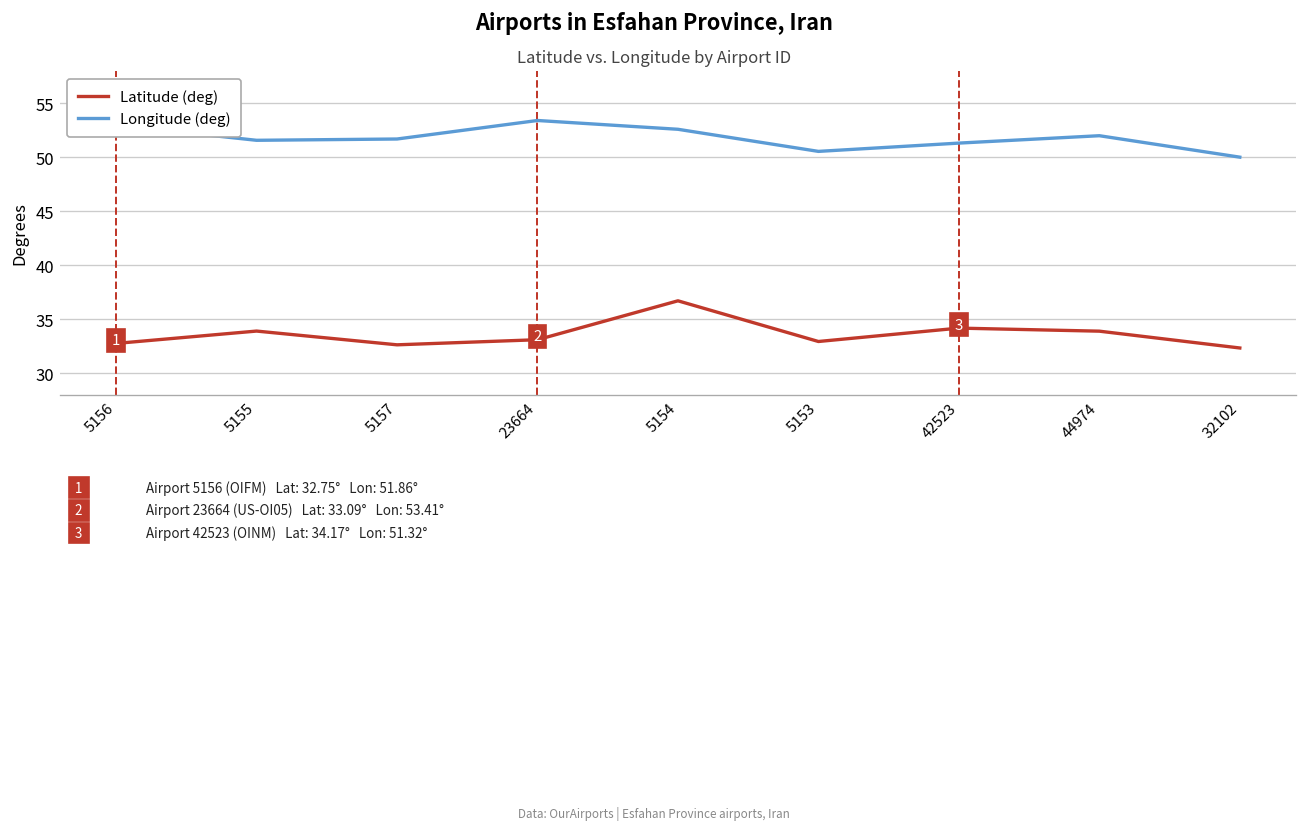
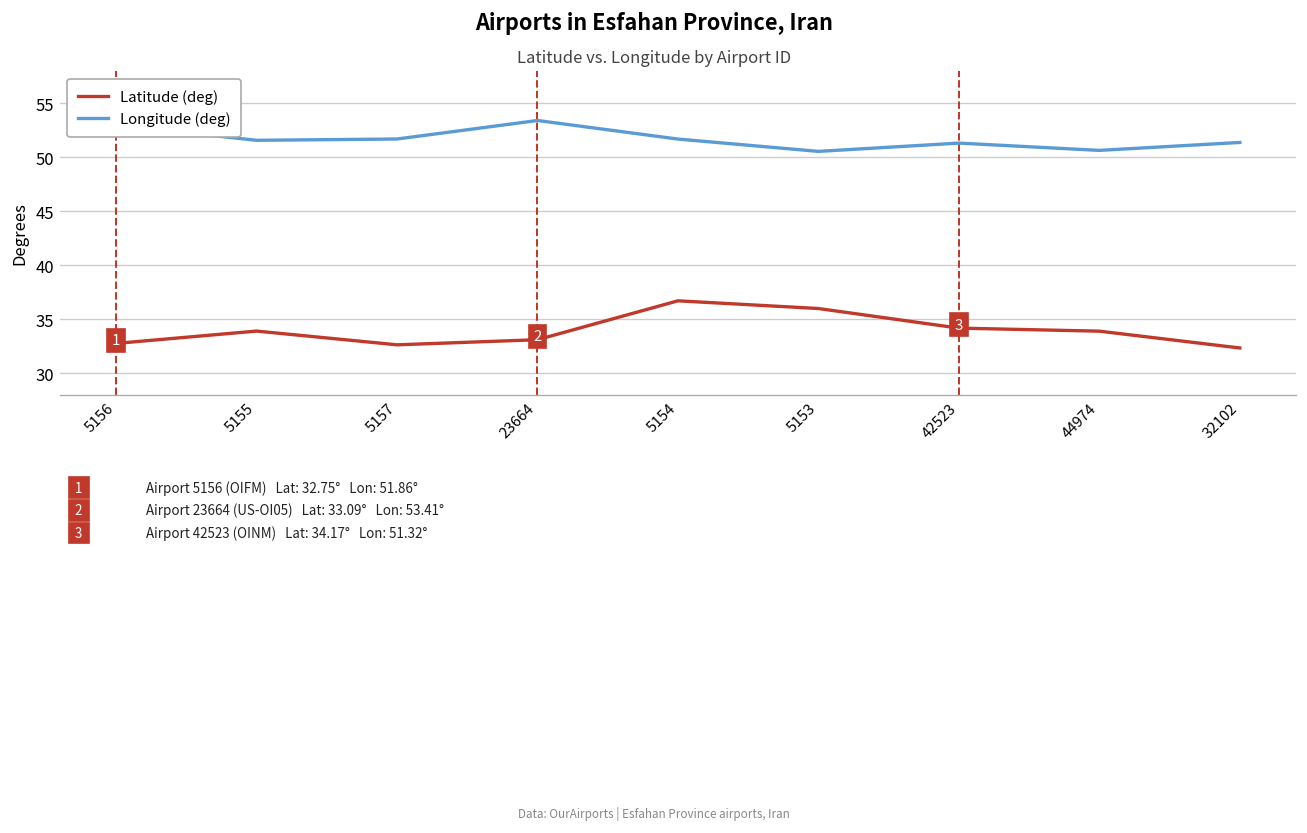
Longitude (deg), 5154: 53 -> 52
Latitude (deg), 5153: 33 -> 36
Longitude (deg), 44974: 52 -> 51
Longitude (deg), 32102: 50 -> 51
